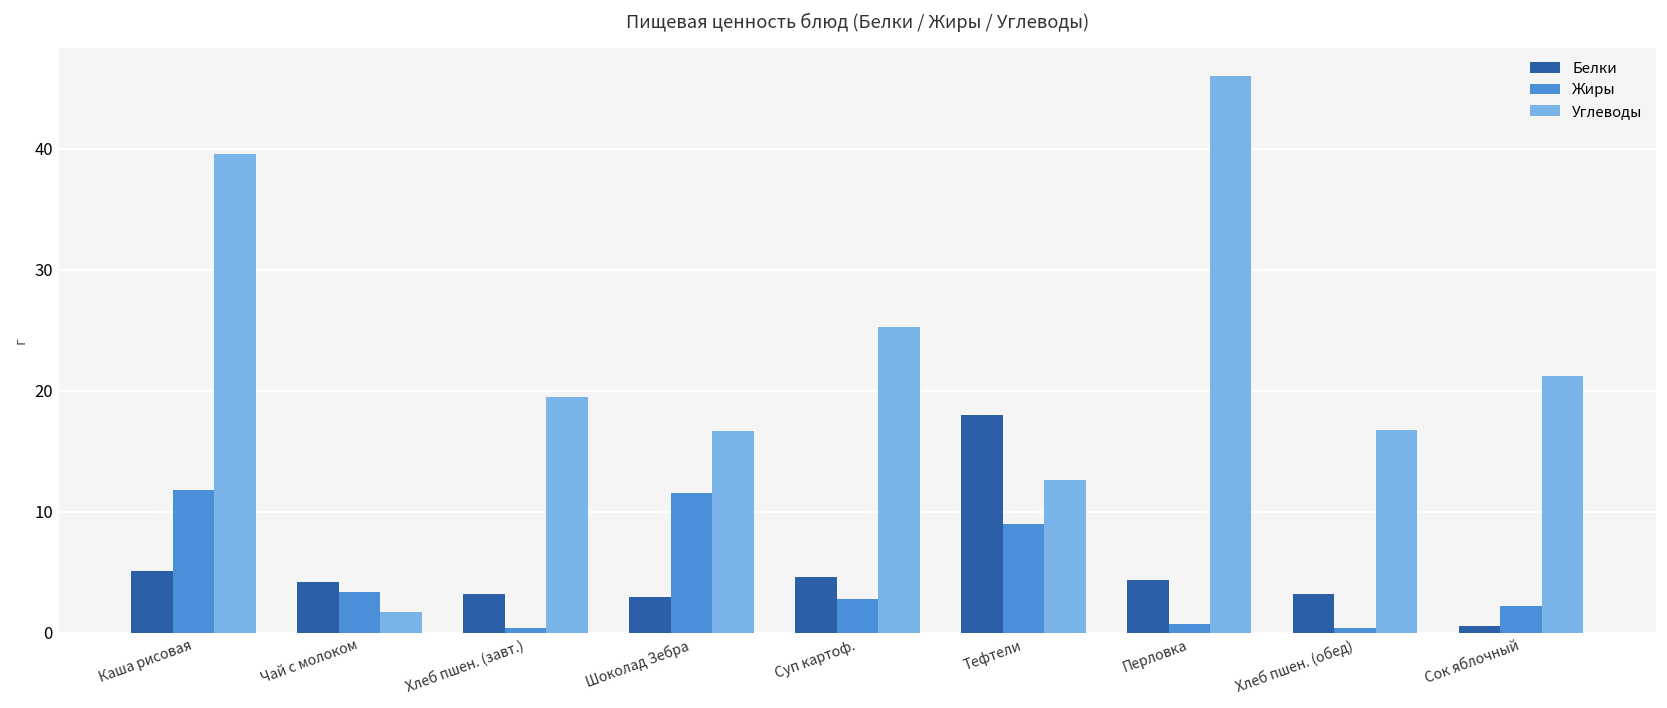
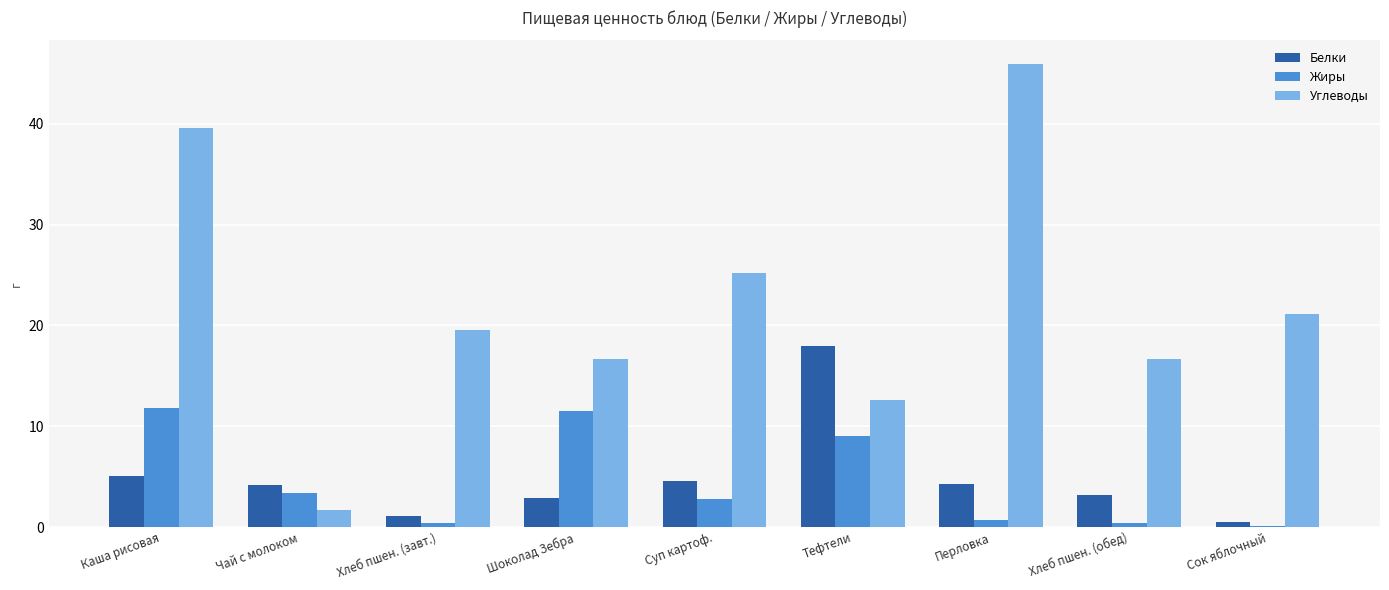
Белки, Хлеб пшен. (завт.): 3.2 -> 1.1
Жиры, Сок яблочный: 2.2 -> 0.1
